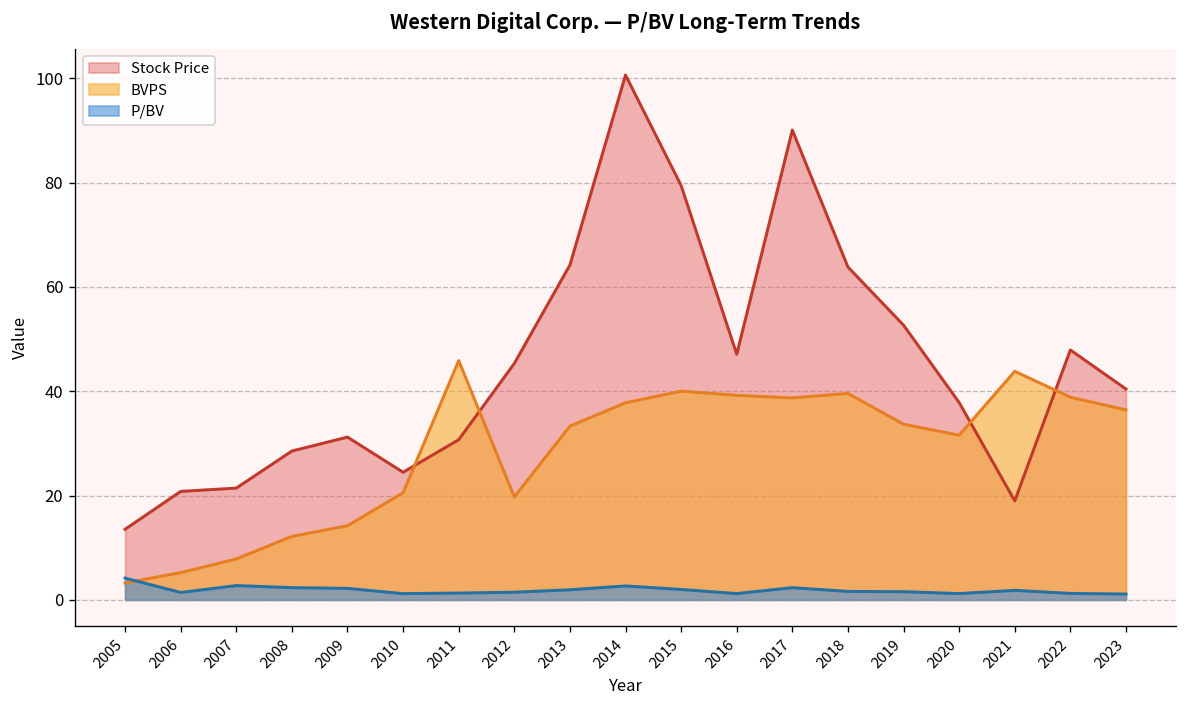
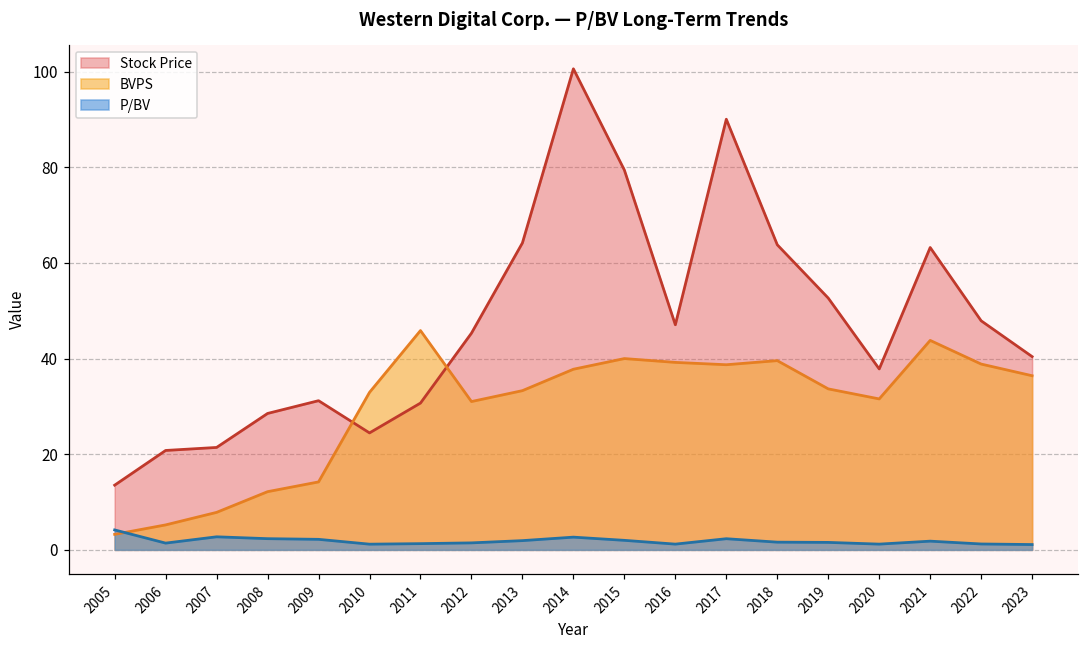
BVPS, 2010: 21 -> 33
BVPS, 2012: 20 -> 31
Stock Price, 2021: 19 -> 63
